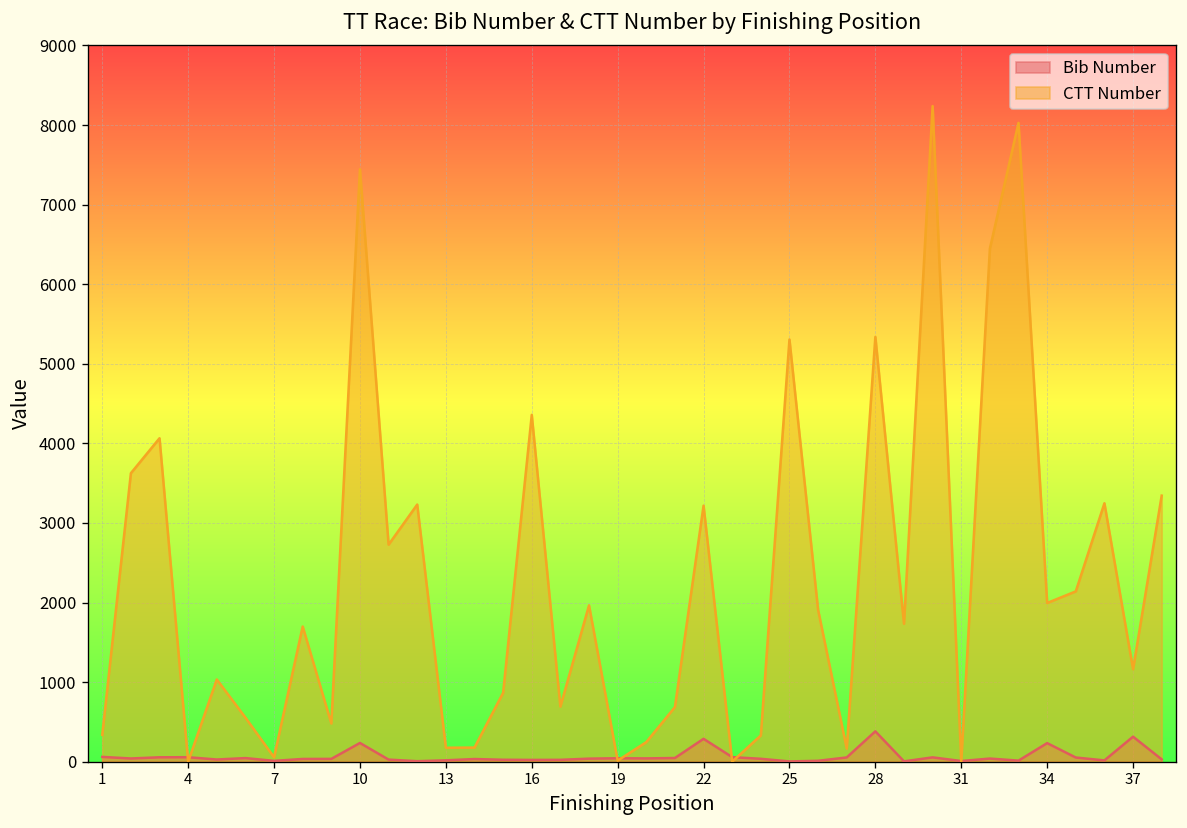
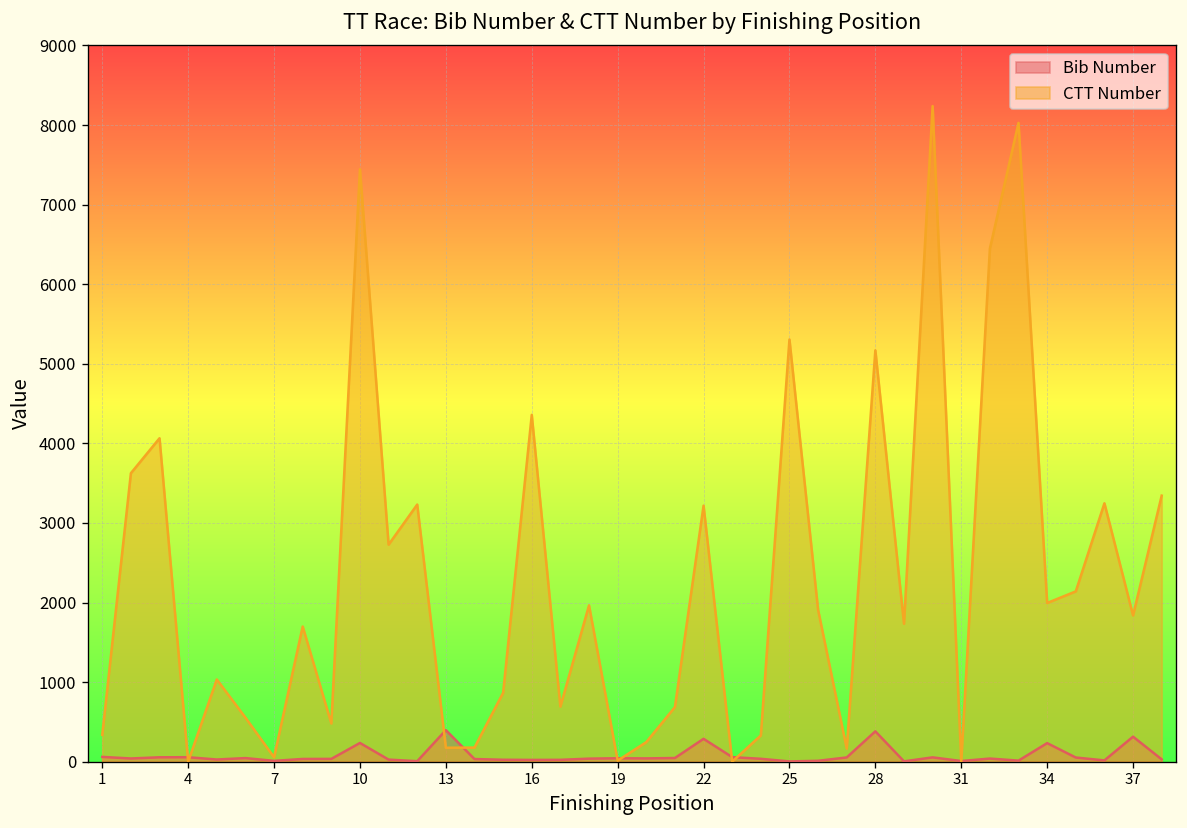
Bib Number, 13: 0 -> 400
CTT Number, 28: 5300 -> 5200
CTT Number, 37: 1200 -> 1800
